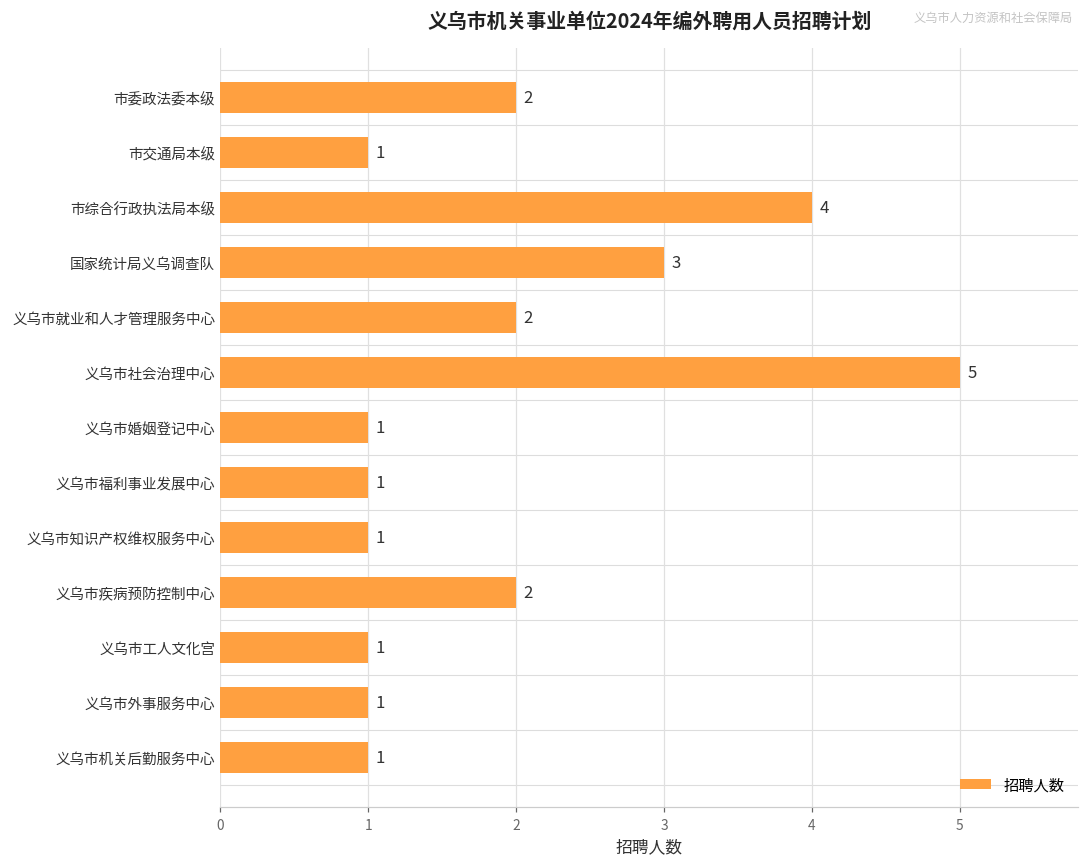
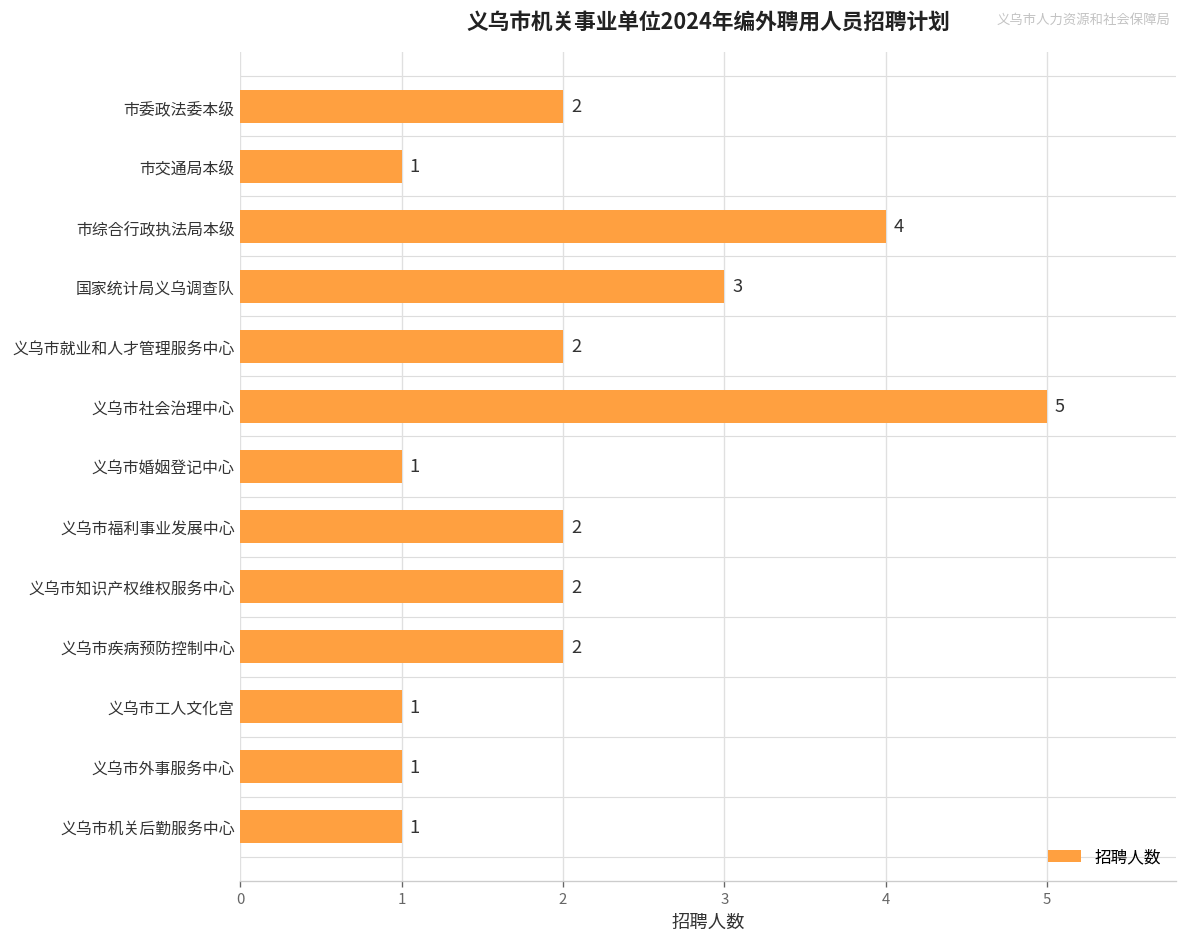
义乌市福利事业发展中心: 1 -> 2
义乌市知识产权维权服务中心: 1 -> 2
